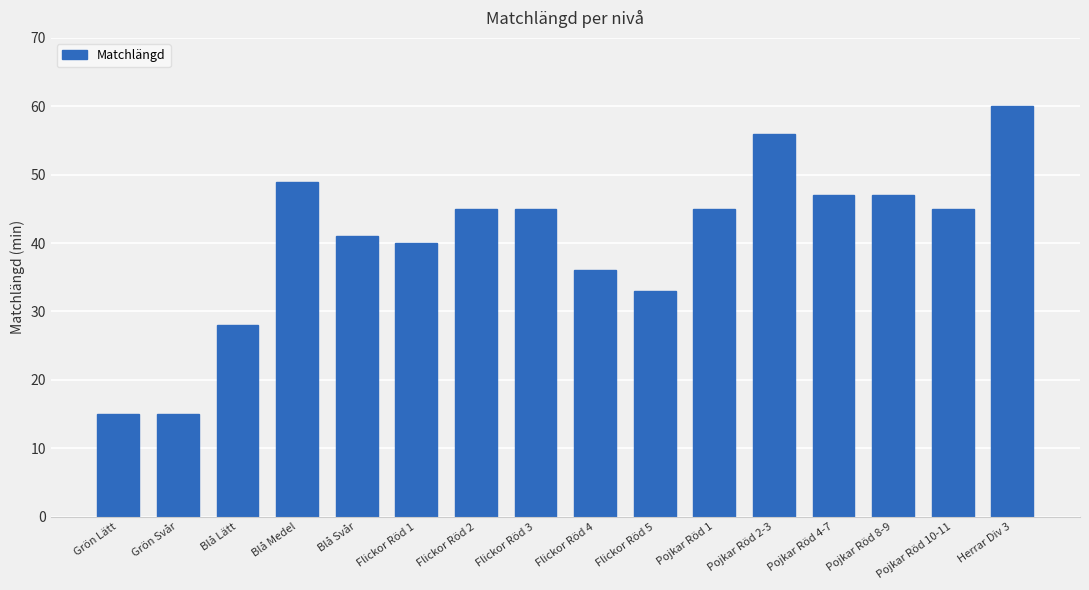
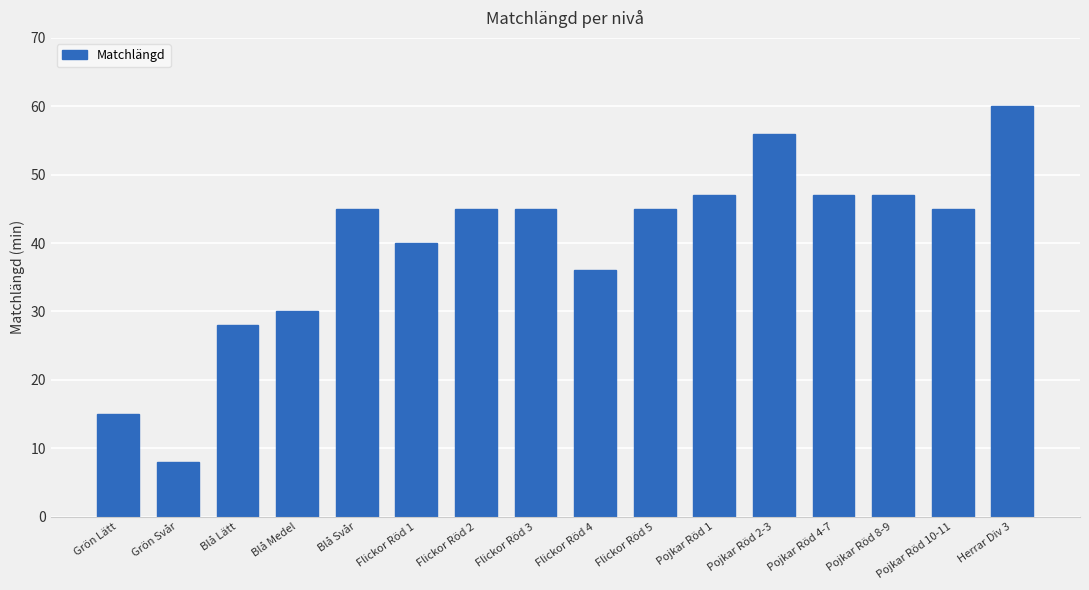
Grön Svår: 15 -> 8
Blå Medel: 49 -> 30
Blå Svår: 41 -> 45
Flickor Röd 5: 33 -> 45
Pojkar Röd 1: 45 -> 47
